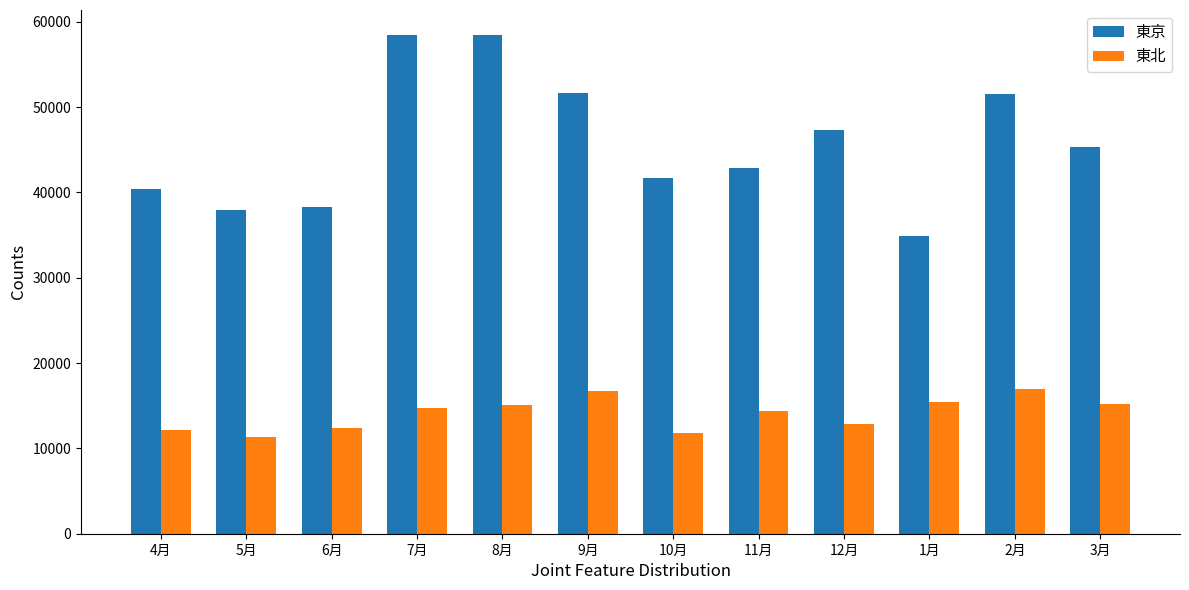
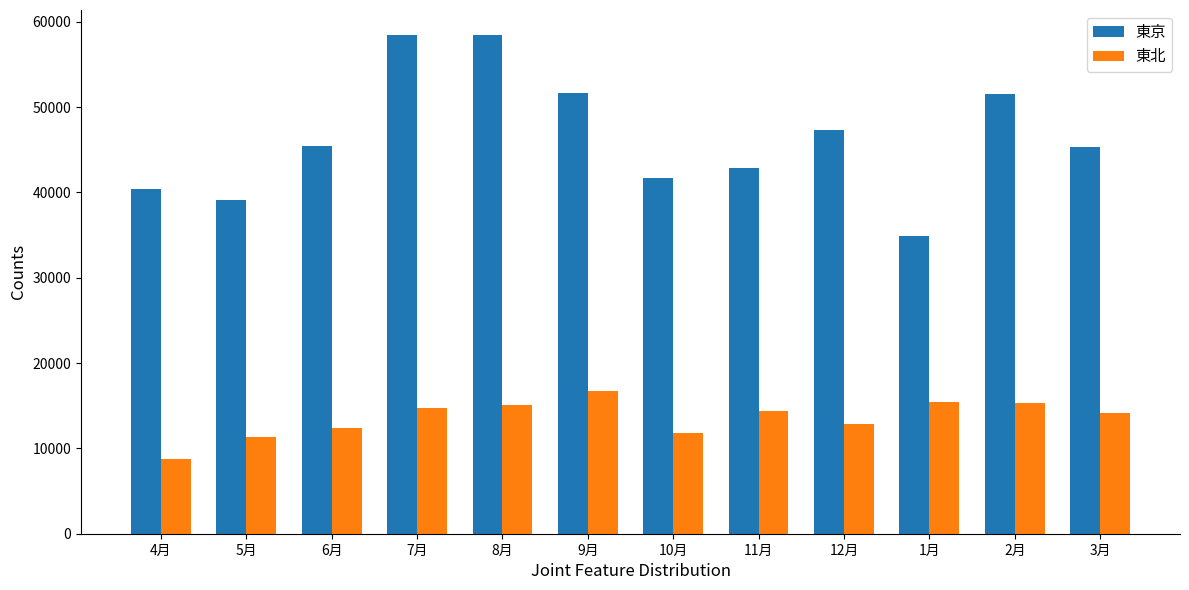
東北, 4月: 12000 -> 9000
東京, 5月: 38000 -> 39000
東京, 6月: 38000 -> 45000
東北, 2月: 17000 -> 15000
東北, 3月: 15000 -> 14000
